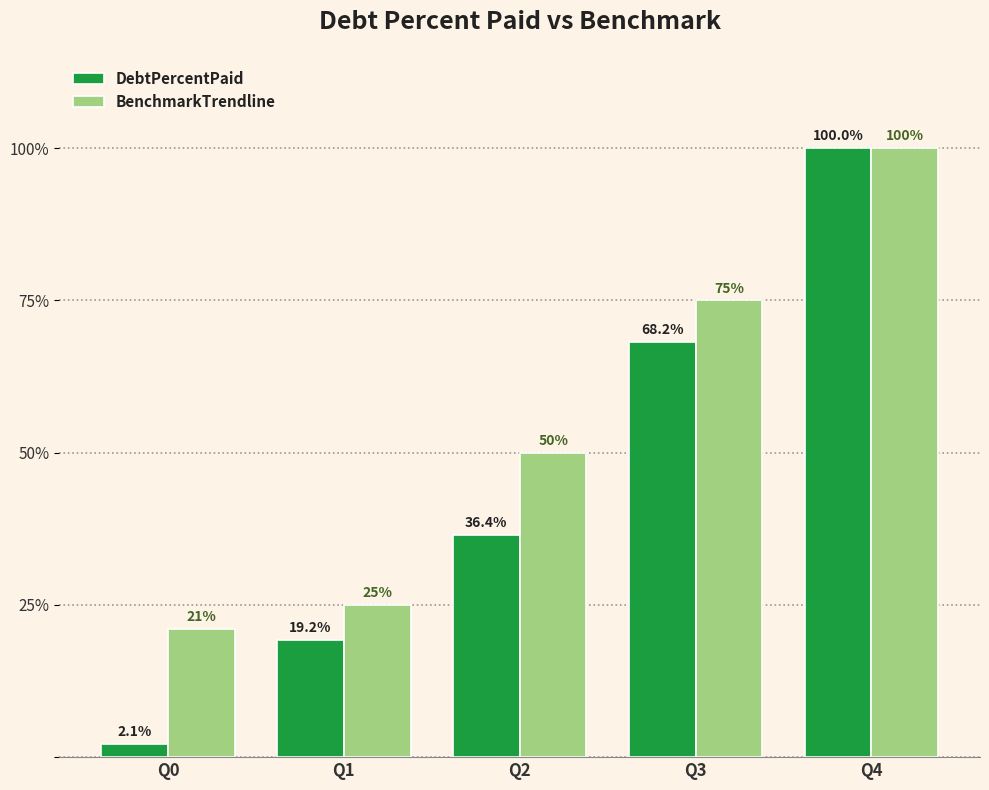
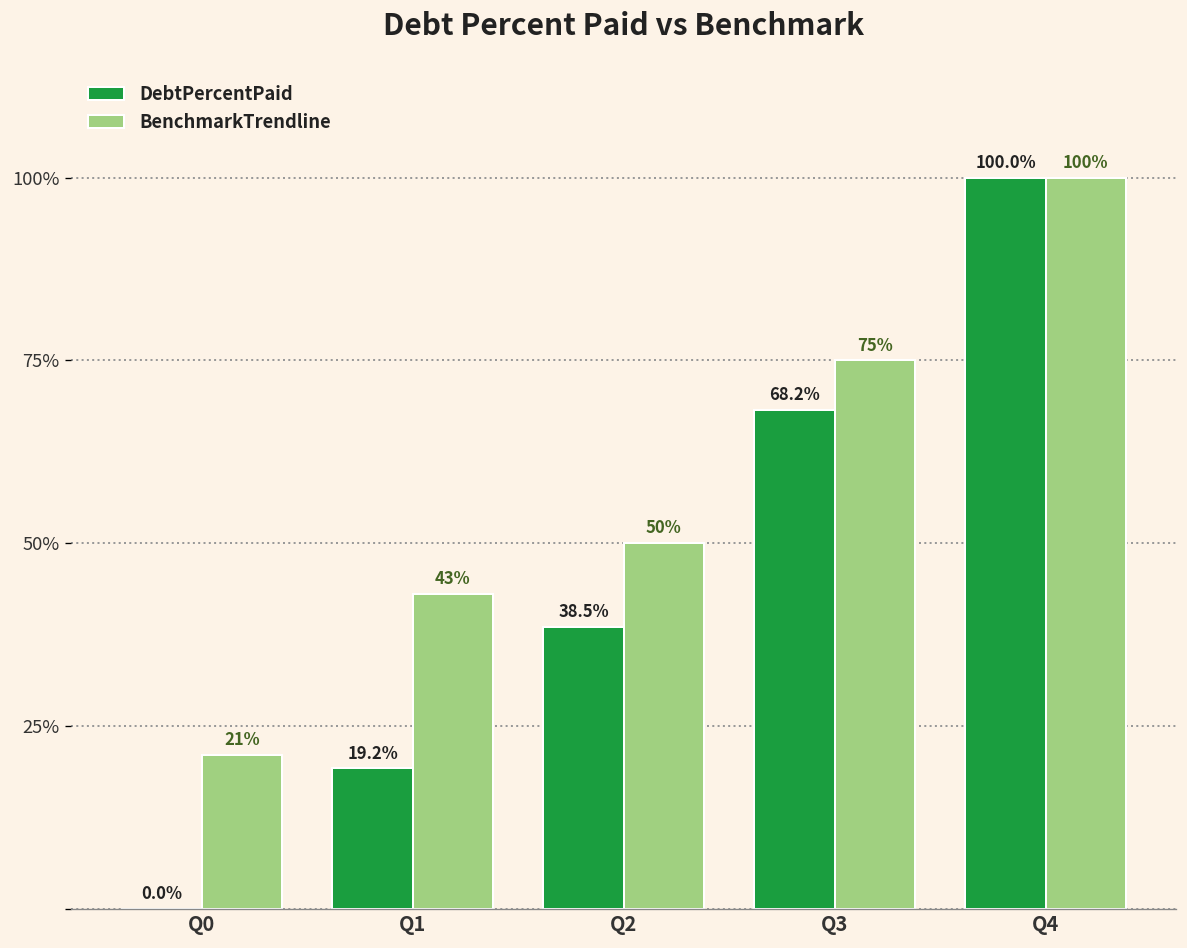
DebtPercentPaid, Q0: 2.1% -> 0.0%
BenchmarkTrendline, Q1: 25% -> 43%
DebtPercentPaid, Q2: 36.4% -> 38.5%
